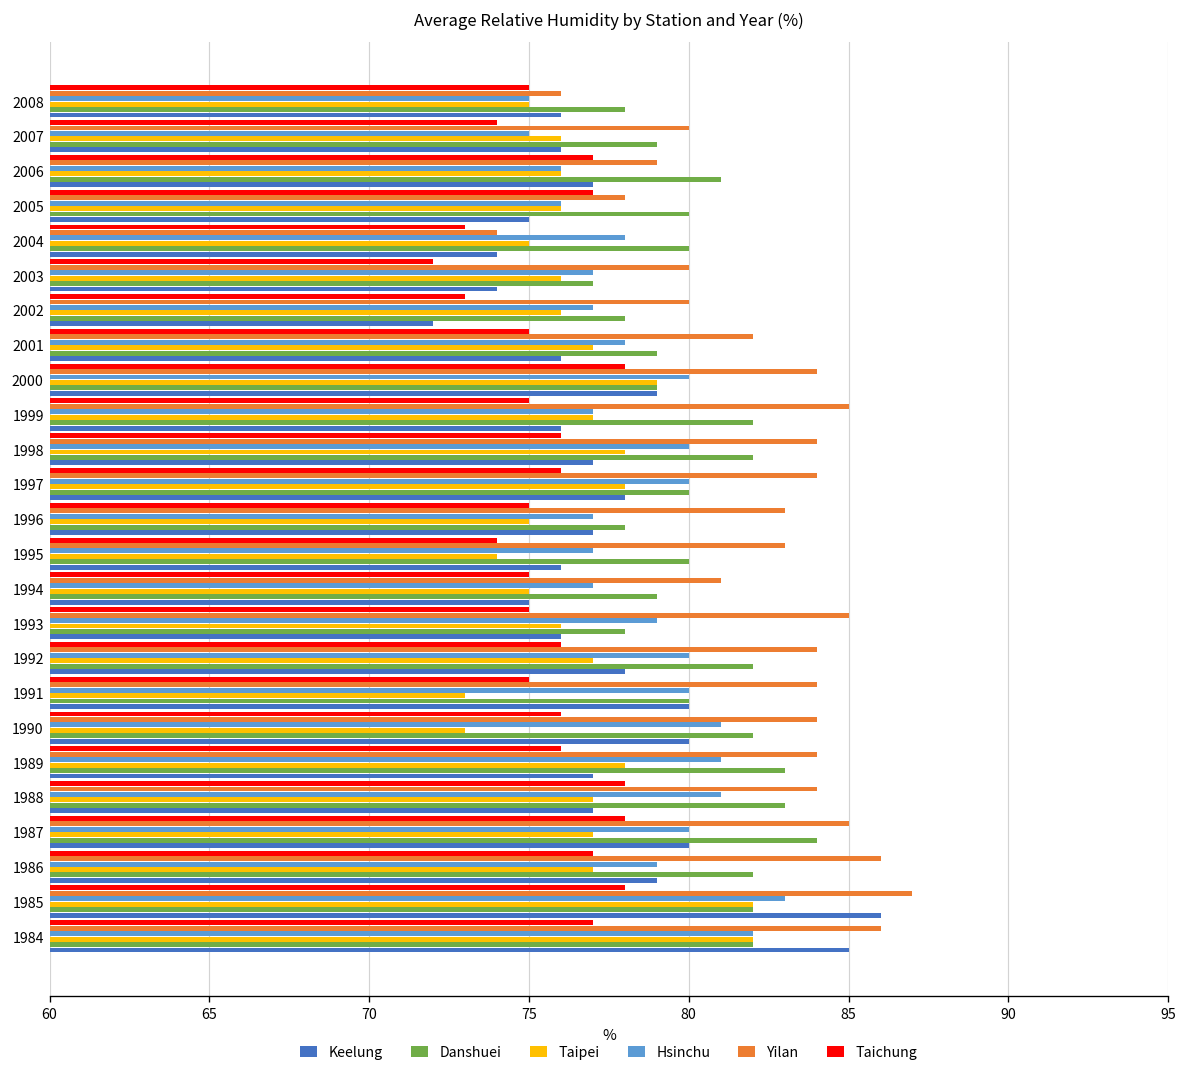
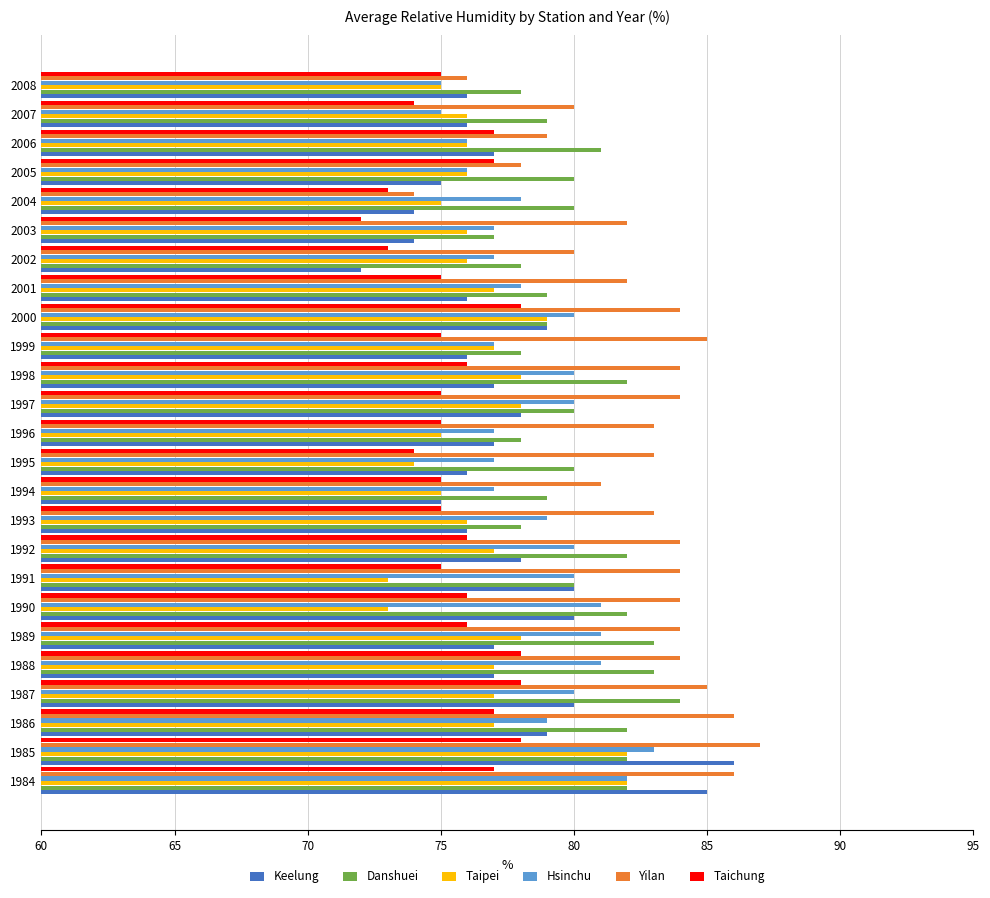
Yilan, 2003: 80 -> 82
Danshuei, 1999: 82 -> 78
Taichung, 1997: 76 -> 75
Yilan, 1993: 85 -> 83
